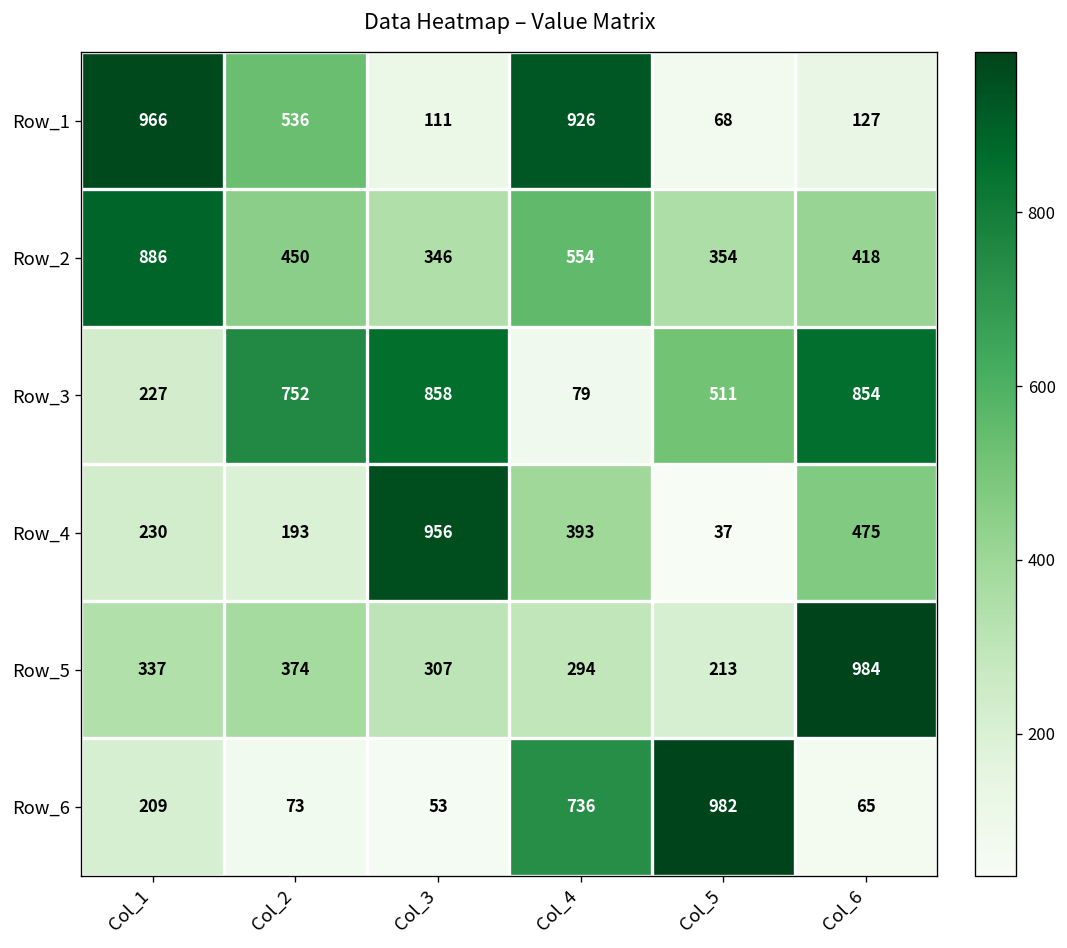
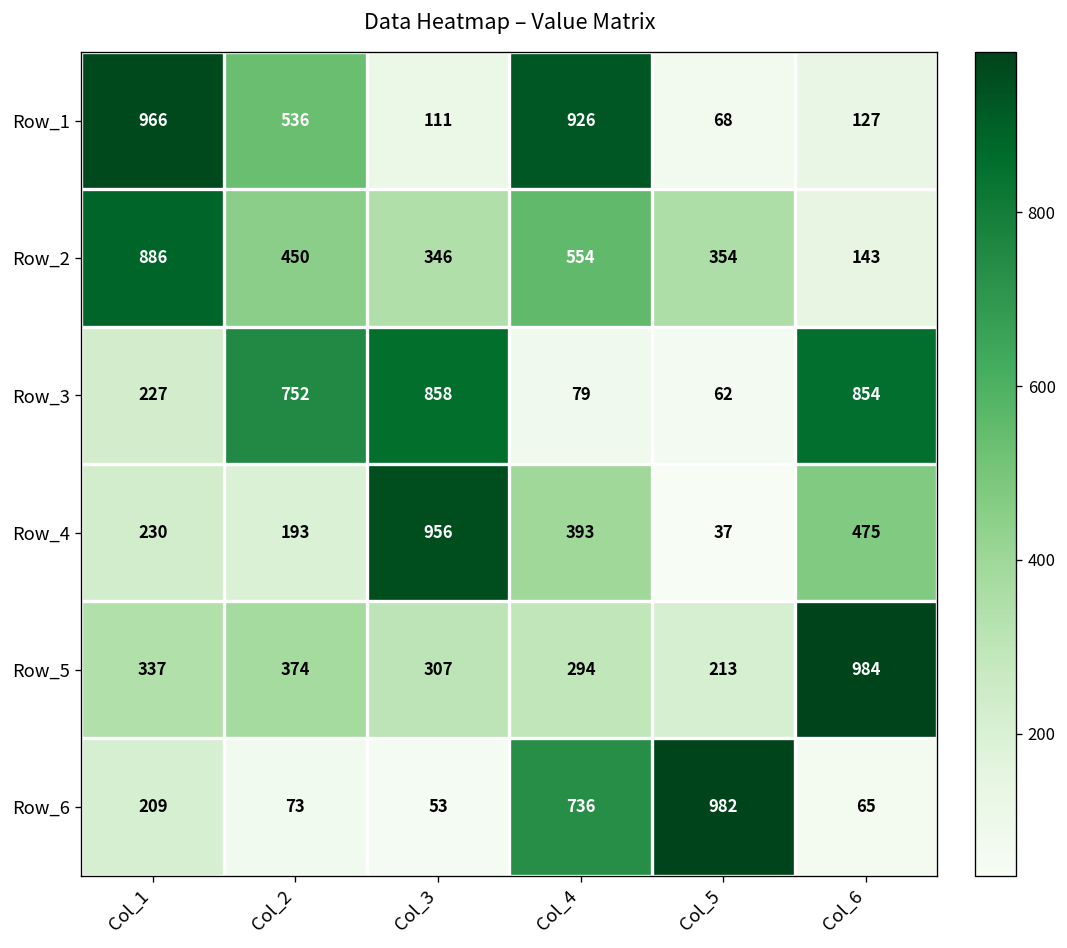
Row_2, Col_6: 418 -> 143
Row_3, Col_5: 511 -> 62
